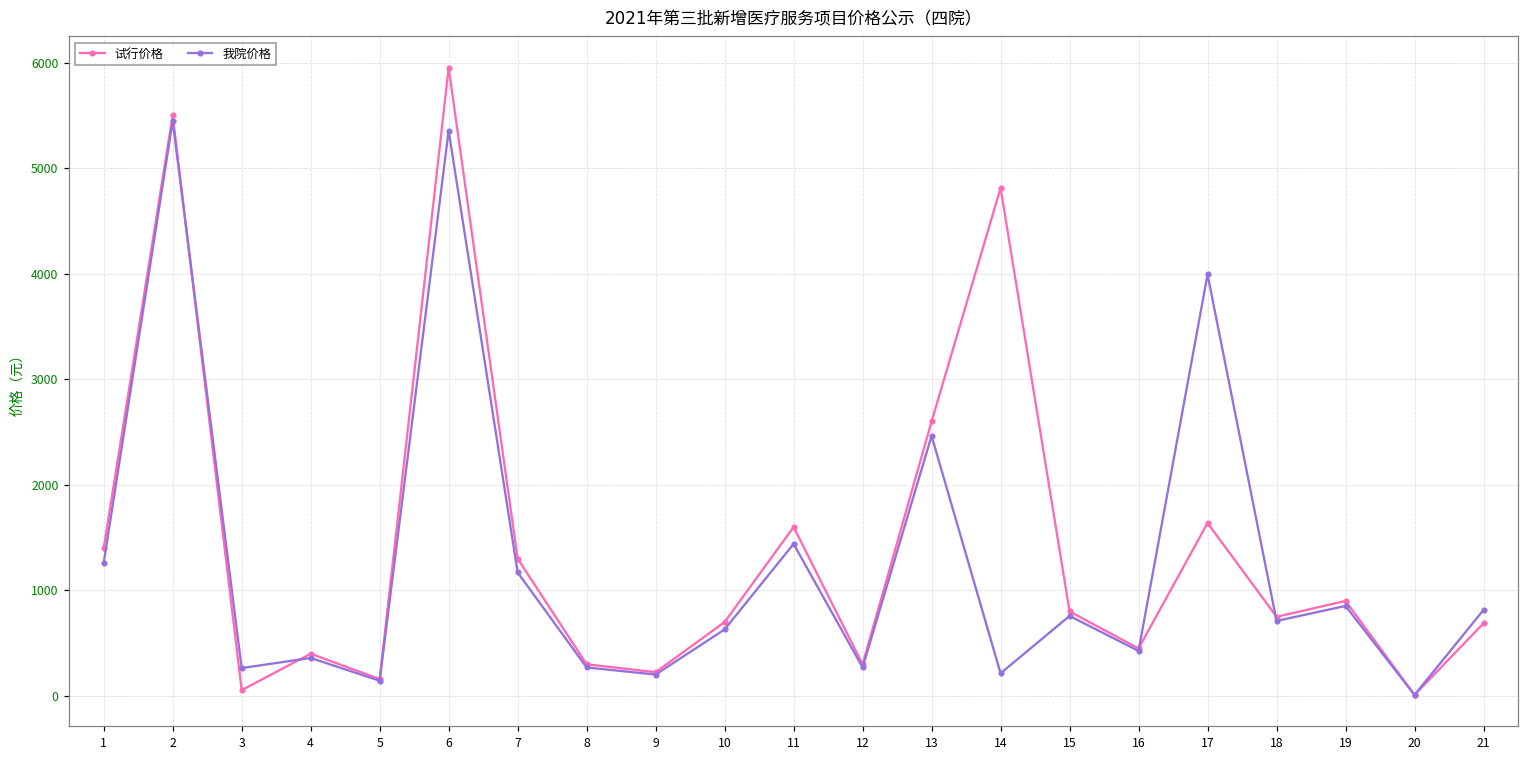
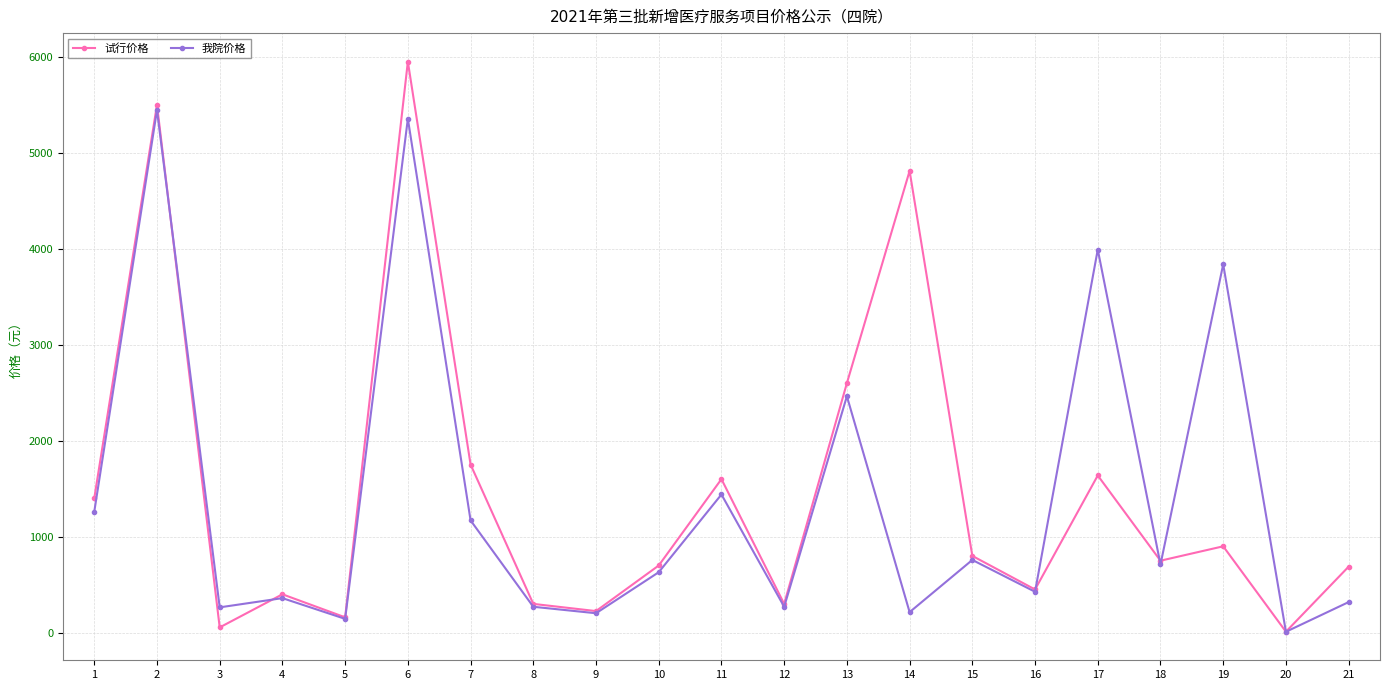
试行价格, 7: 1300 -> 1800
我院价格, 19: 900 -> 3800
我院价格, 21: 800 -> 300
